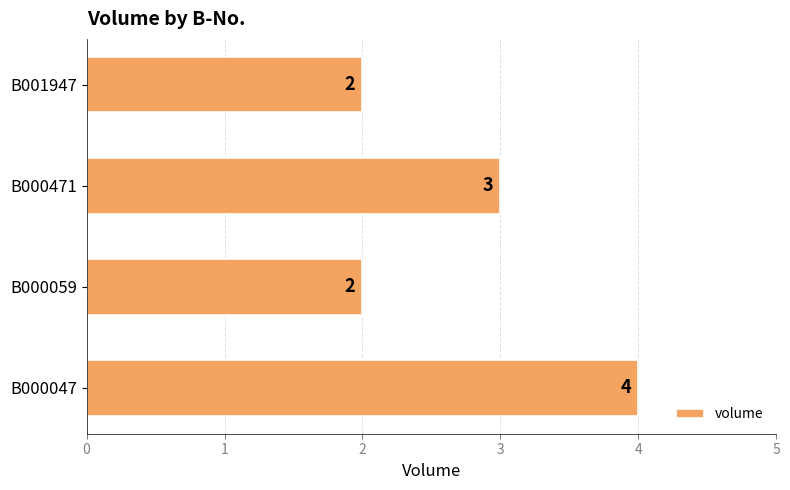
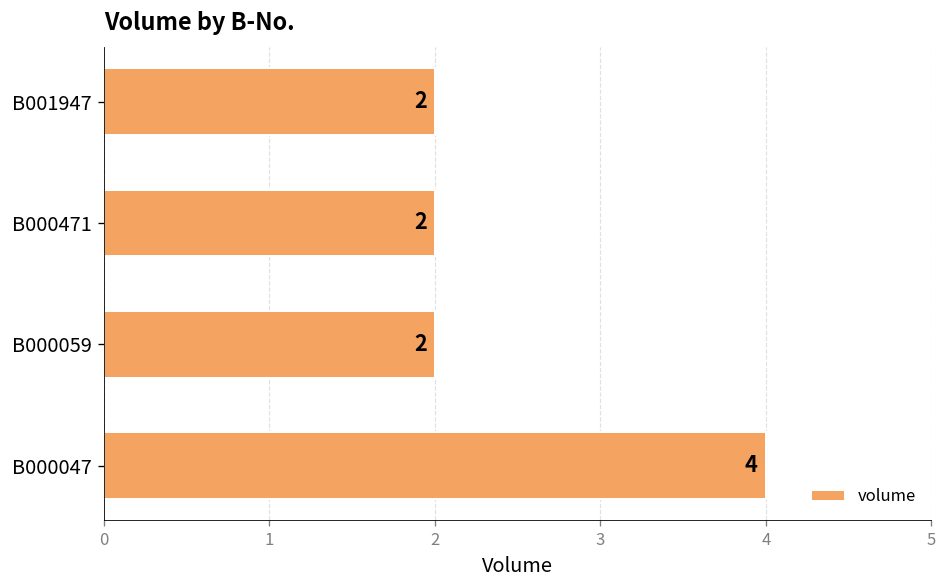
B000471: 3 -> 2
